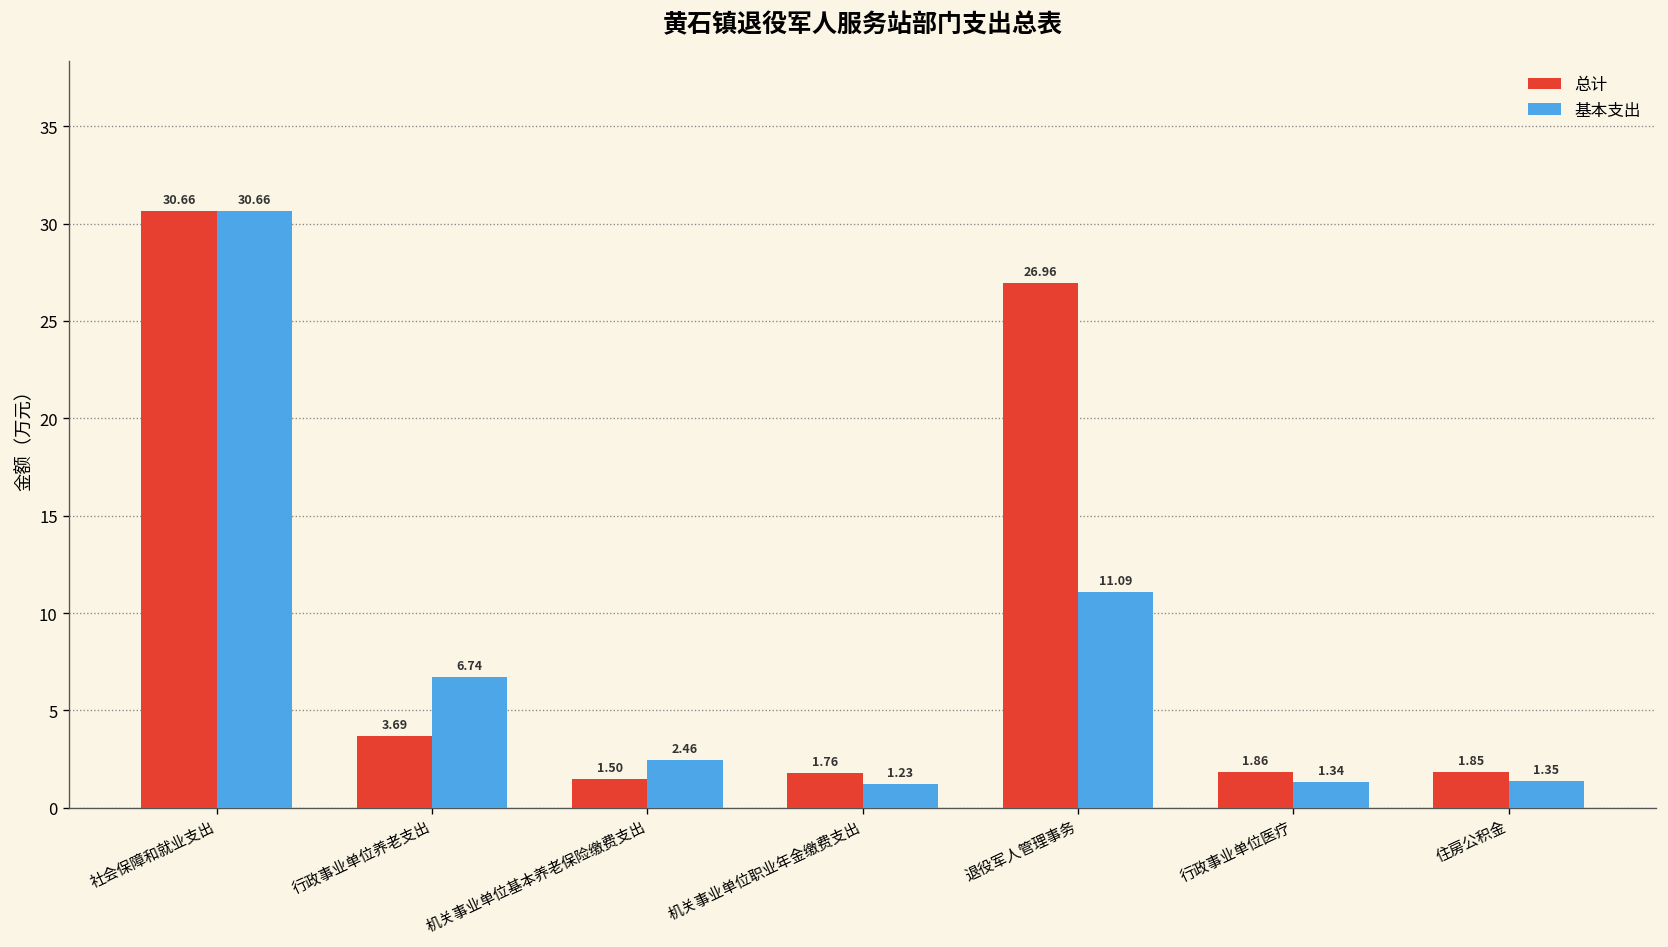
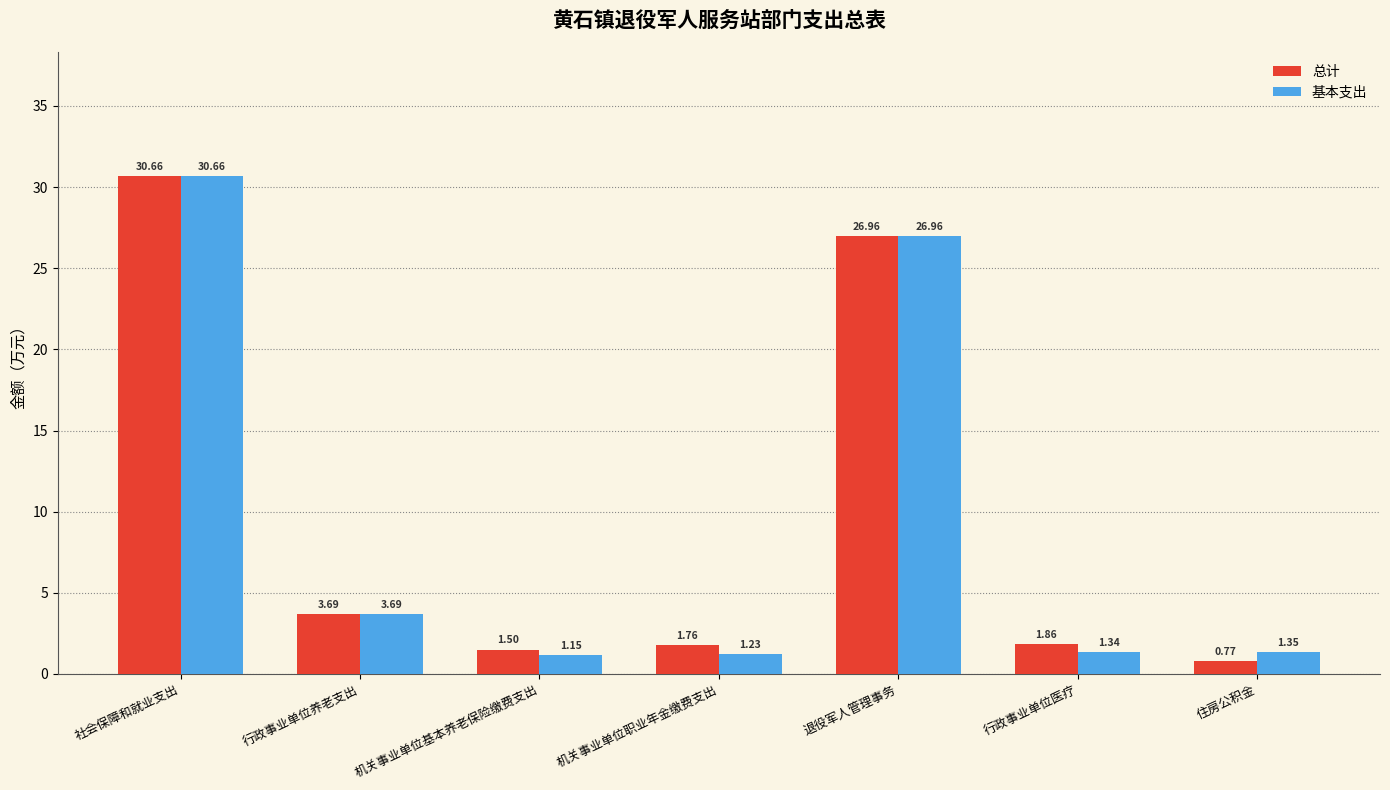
基本支出, 行政事业单位养老支出: 6.74 -> 3.69
基本支出, 机关事业单位基本养老保险缴费支出: 2.46 -> 1.15
基本支出, 退役军人管理事务: 11.09 -> 26.96
总计, 住房公积金: 1.85 -> 0.77
